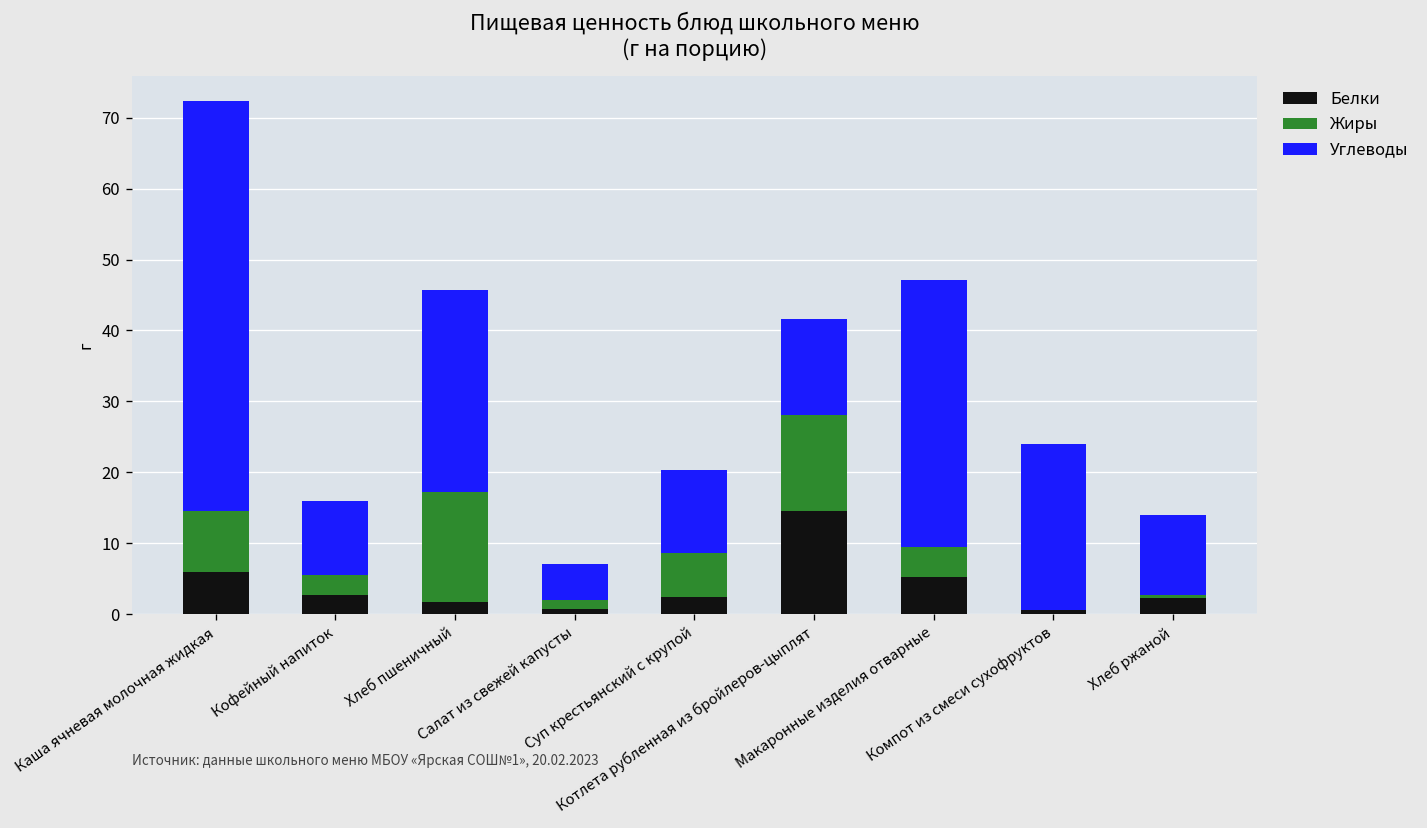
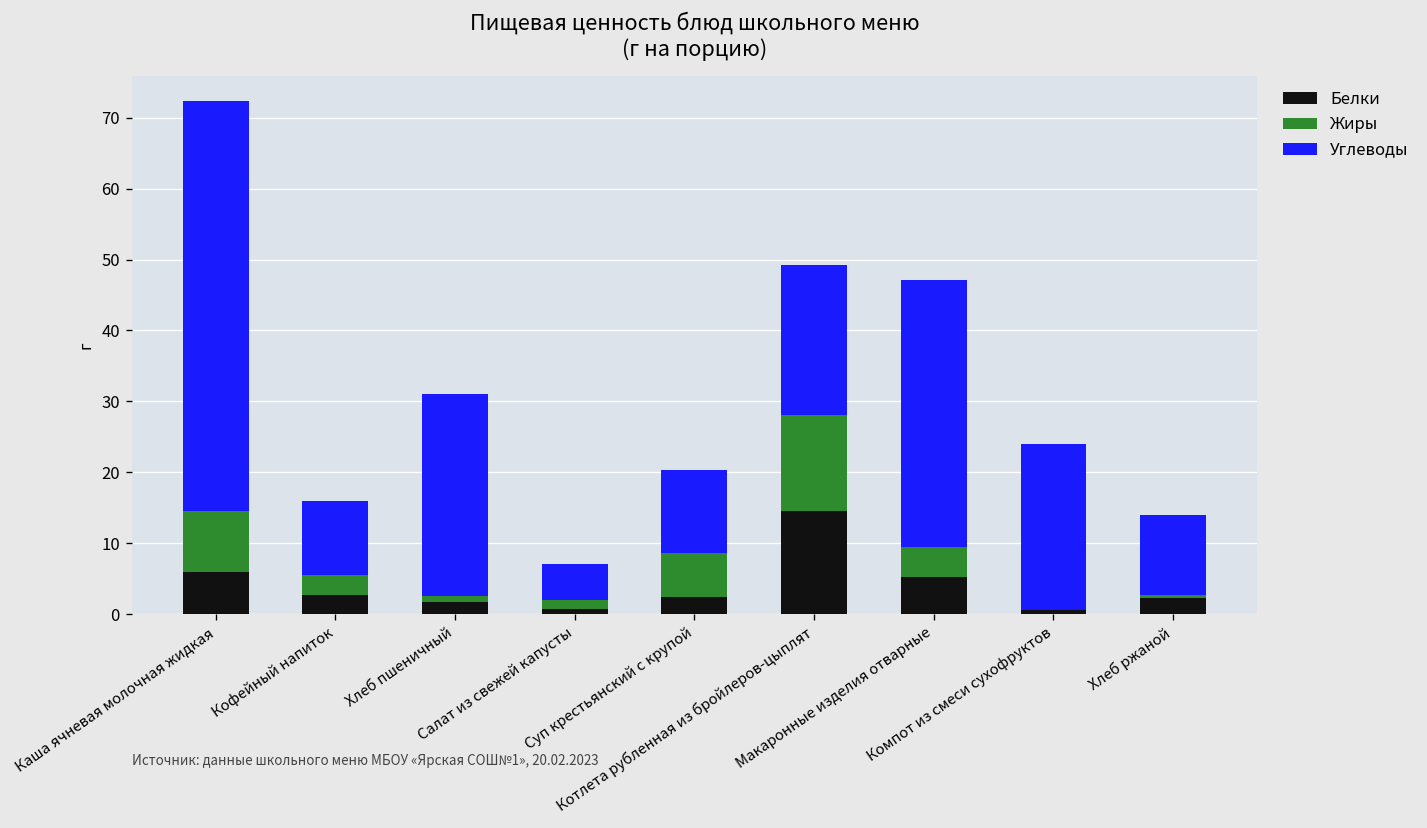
Жиры, Хлеб пшеничный: 16 -> 1
Углеводы, Котлета рубленная из бройлеров-цыплят: 14 -> 21
